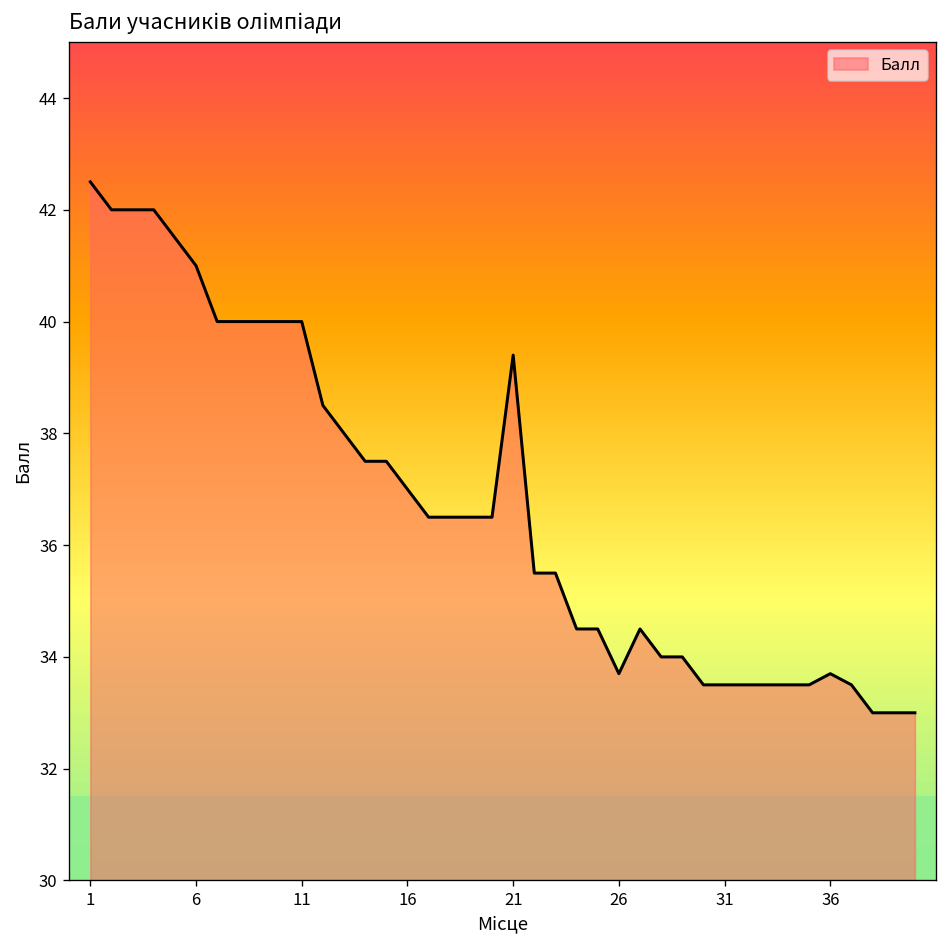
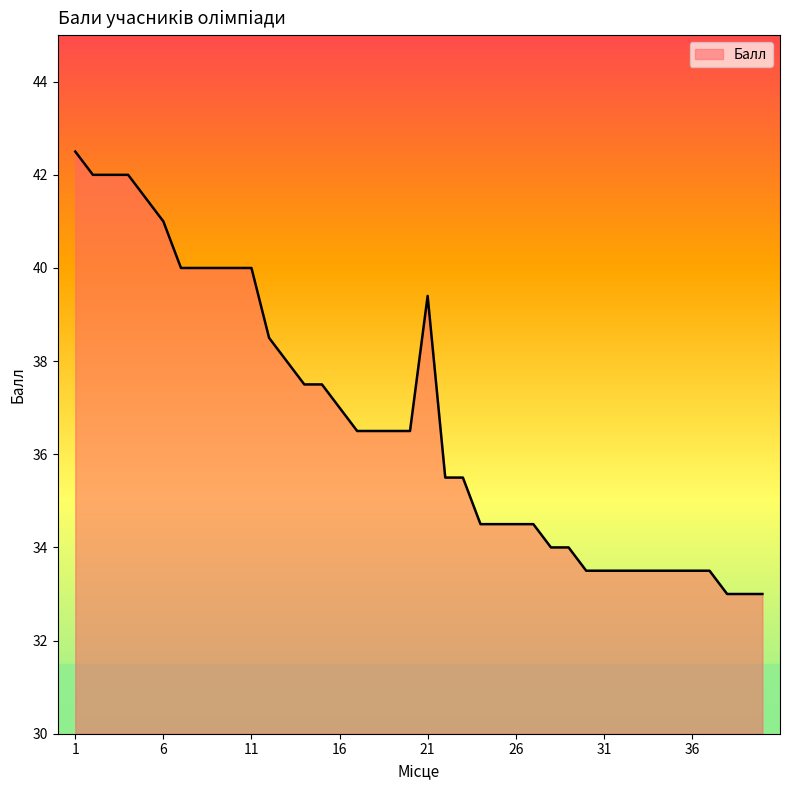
26: 33.7 -> 34.5
36: 33.7 -> 33.5
